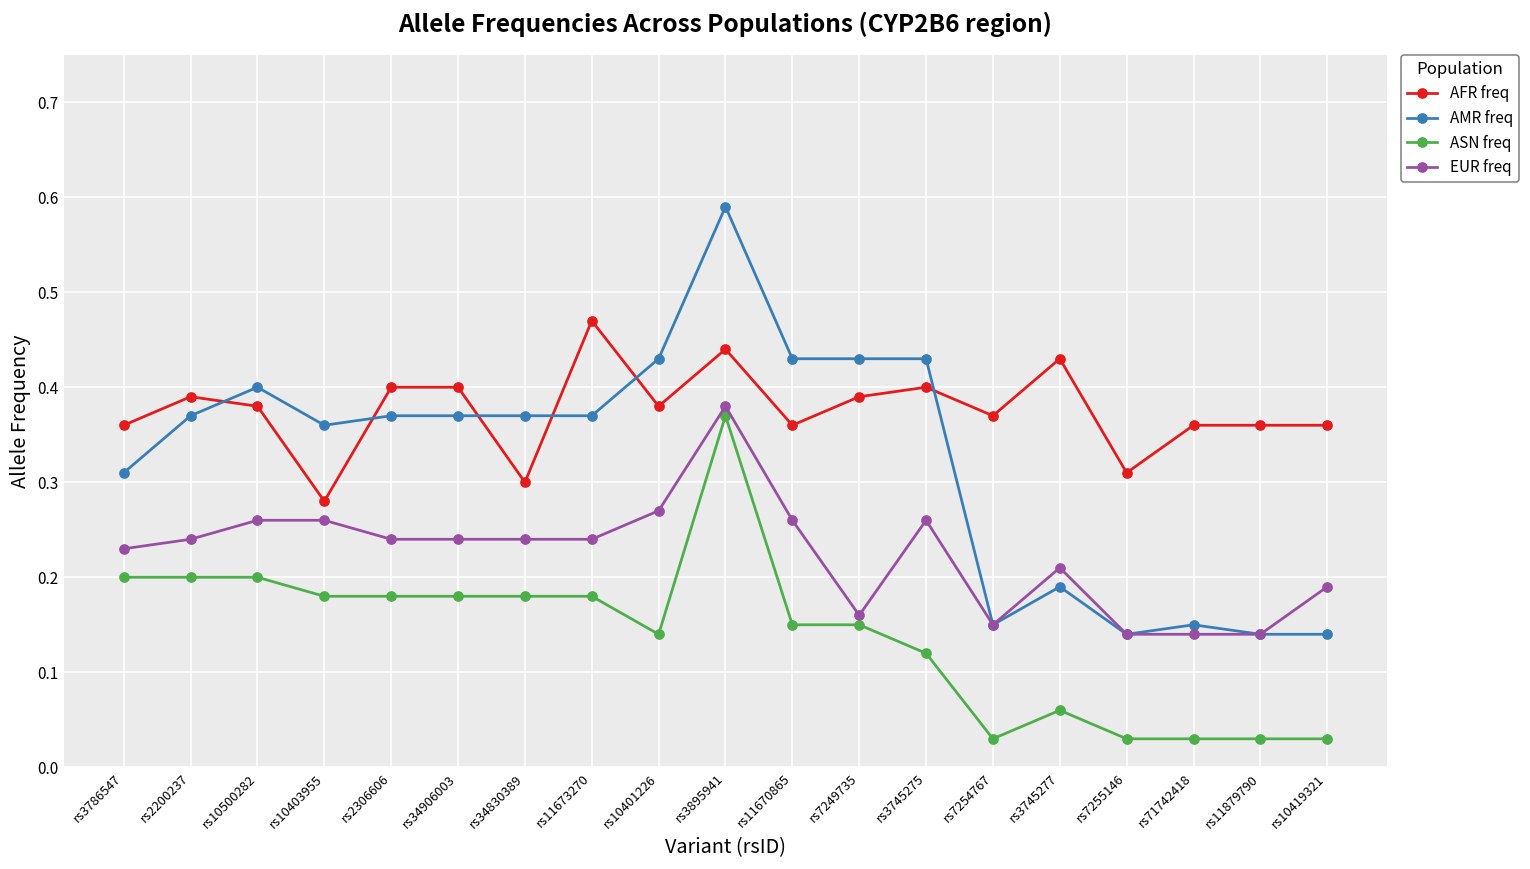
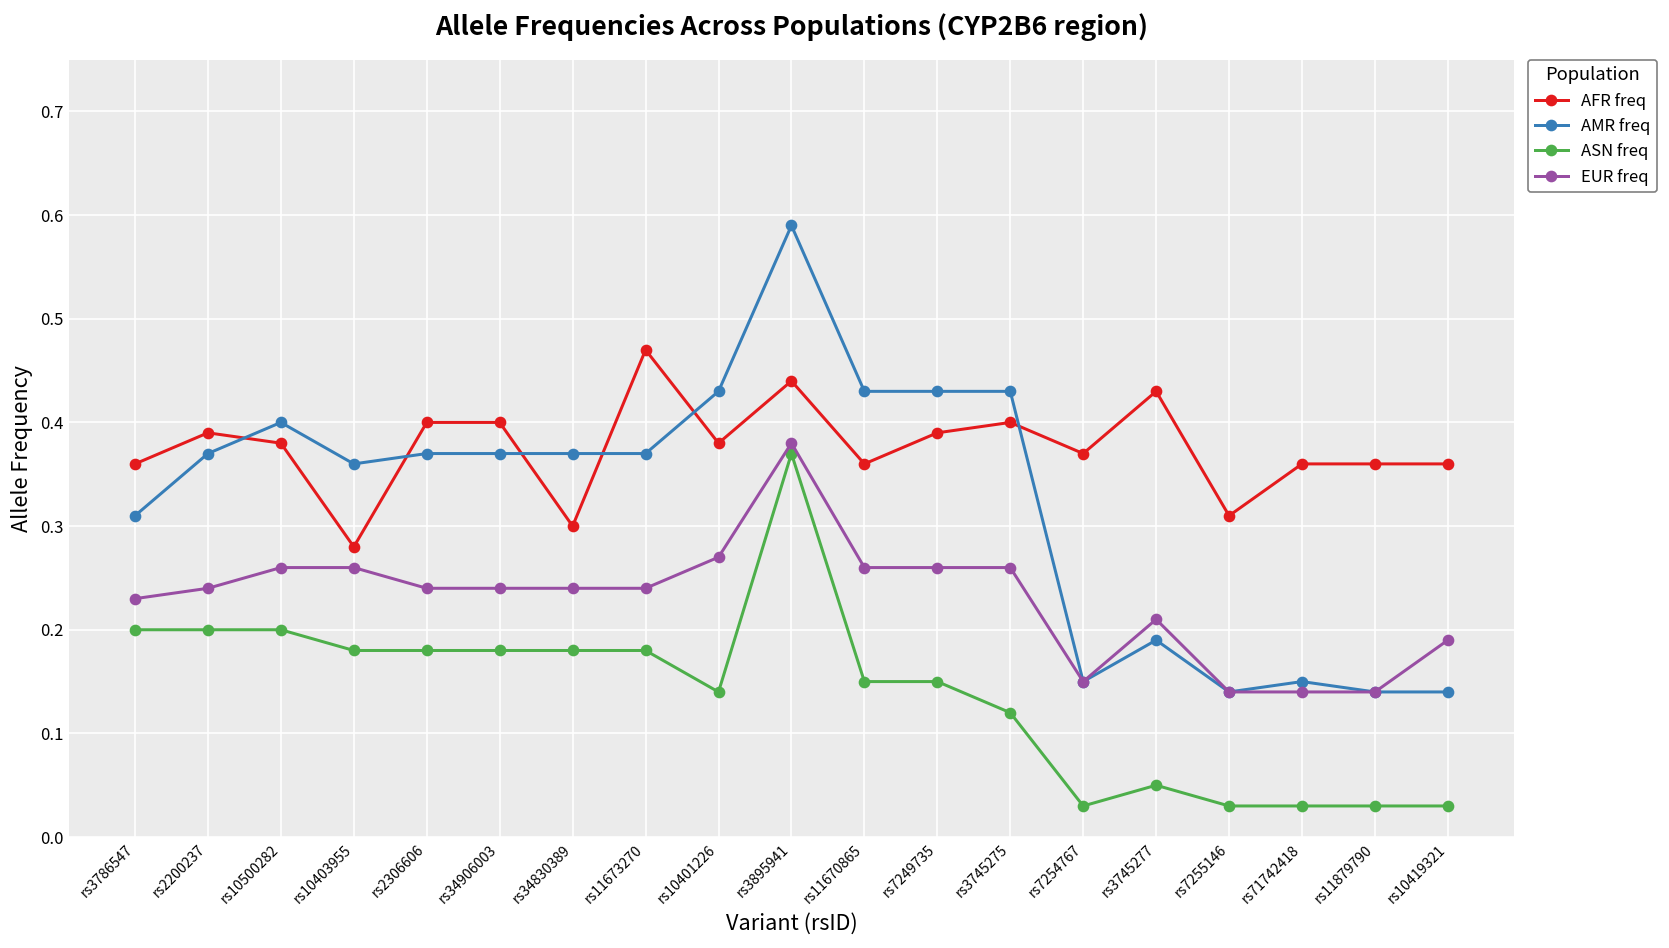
EUR freq, rs7249735: 0.16 -> 0.26
ASN freq, rs3745277: 0.06 -> 0.05
